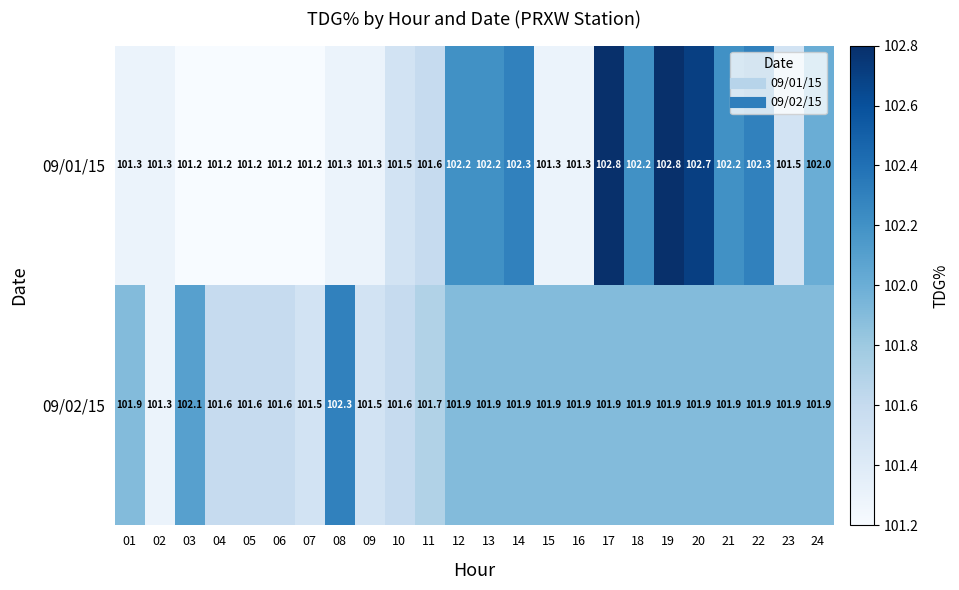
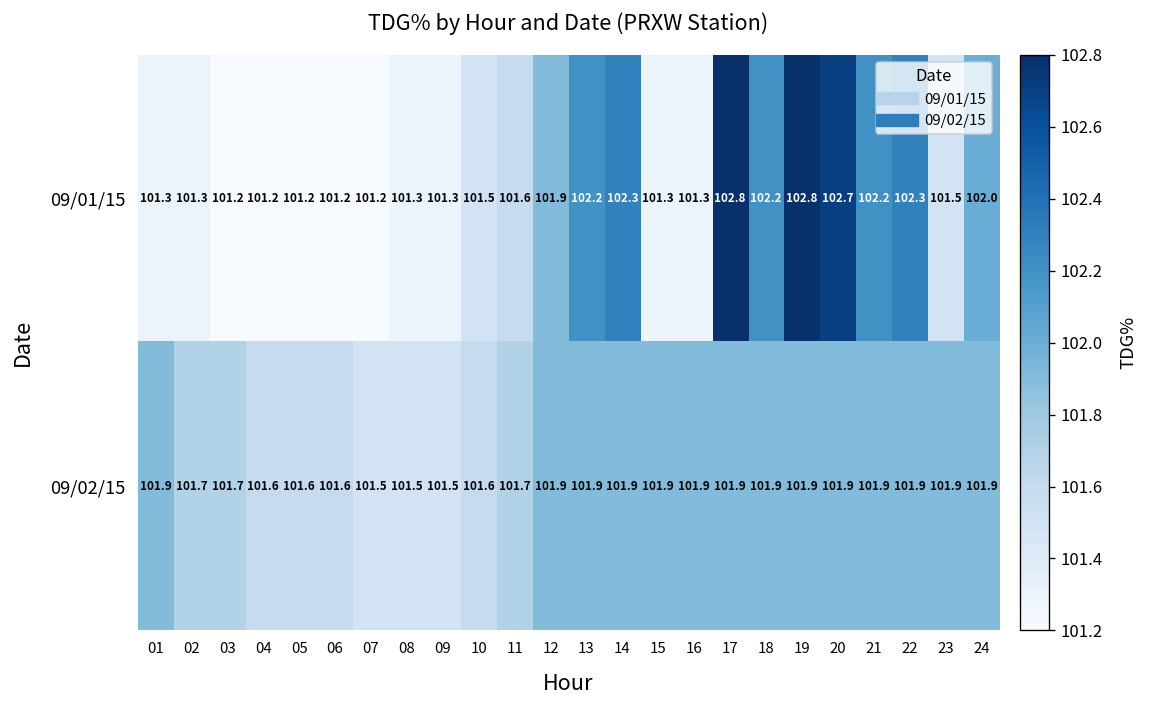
09/01/15, 12: 102.2 -> 101.9
09/02/15, 02: 101.3 -> 101.7
09/02/15, 03: 102.1 -> 101.7
09/02/15, 08: 102.3 -> 101.5
